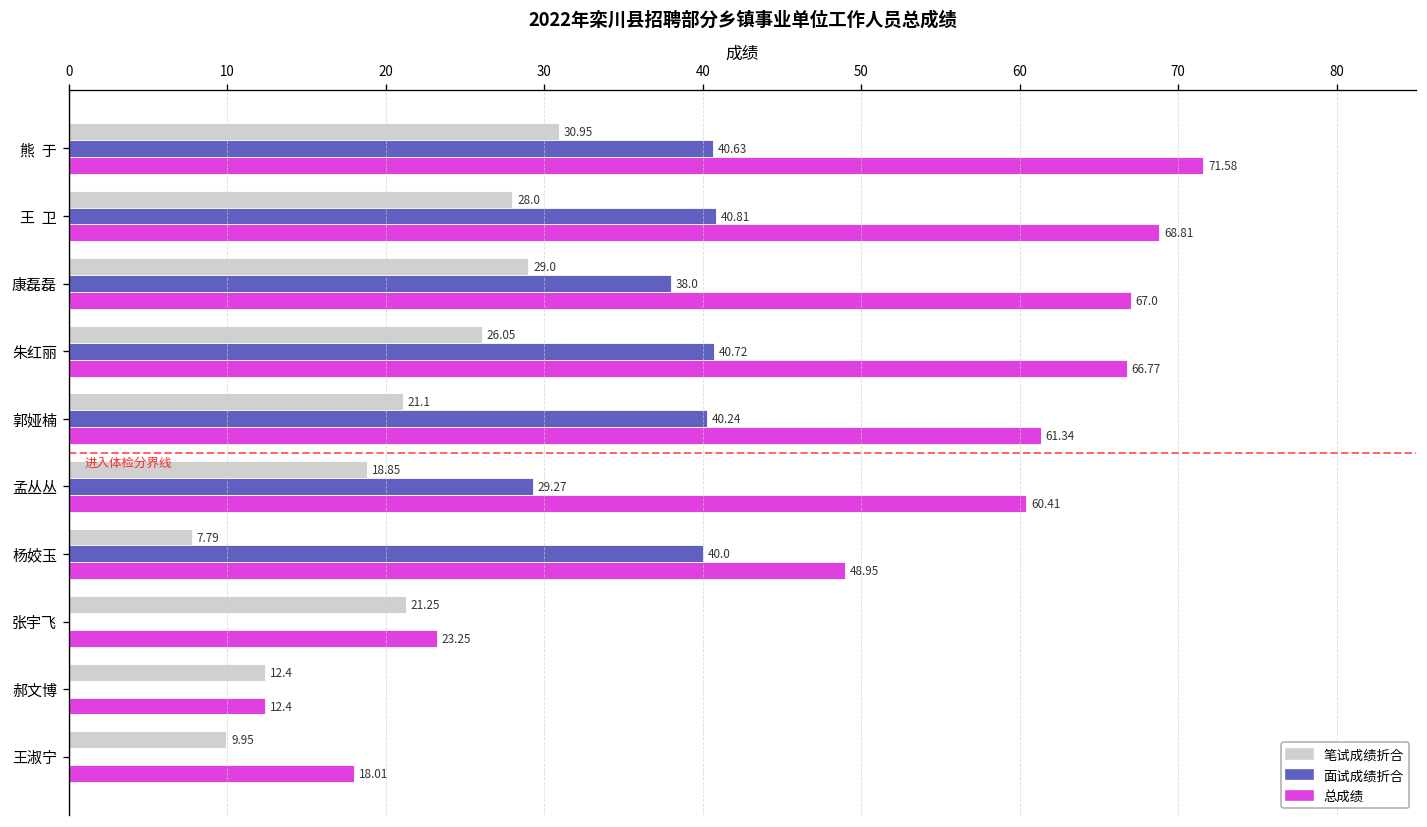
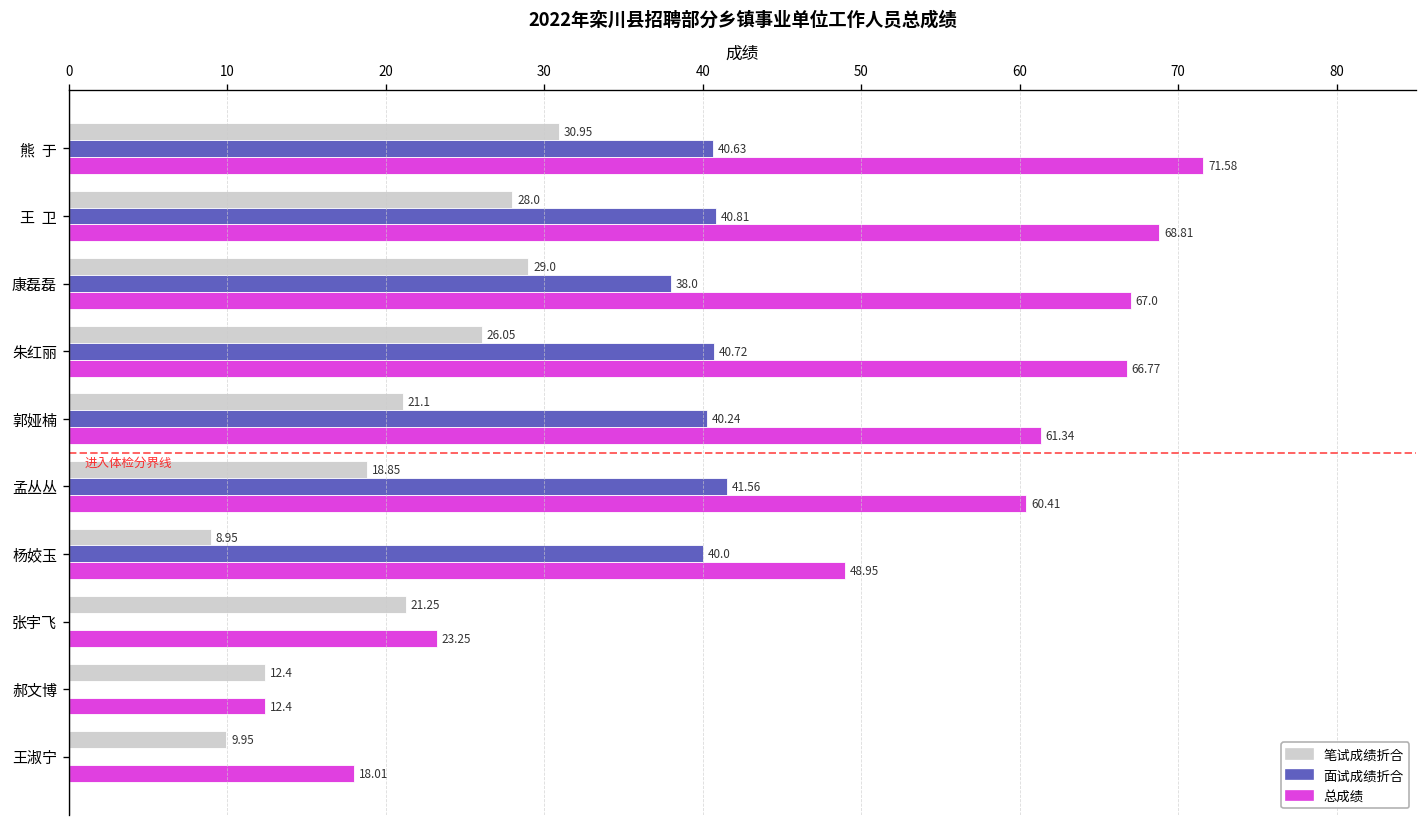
面试成绩折合, 孟丛丛: 29.27 -> 41.56
笔试成绩折合, 杨姣玉: 7.79 -> 8.95
